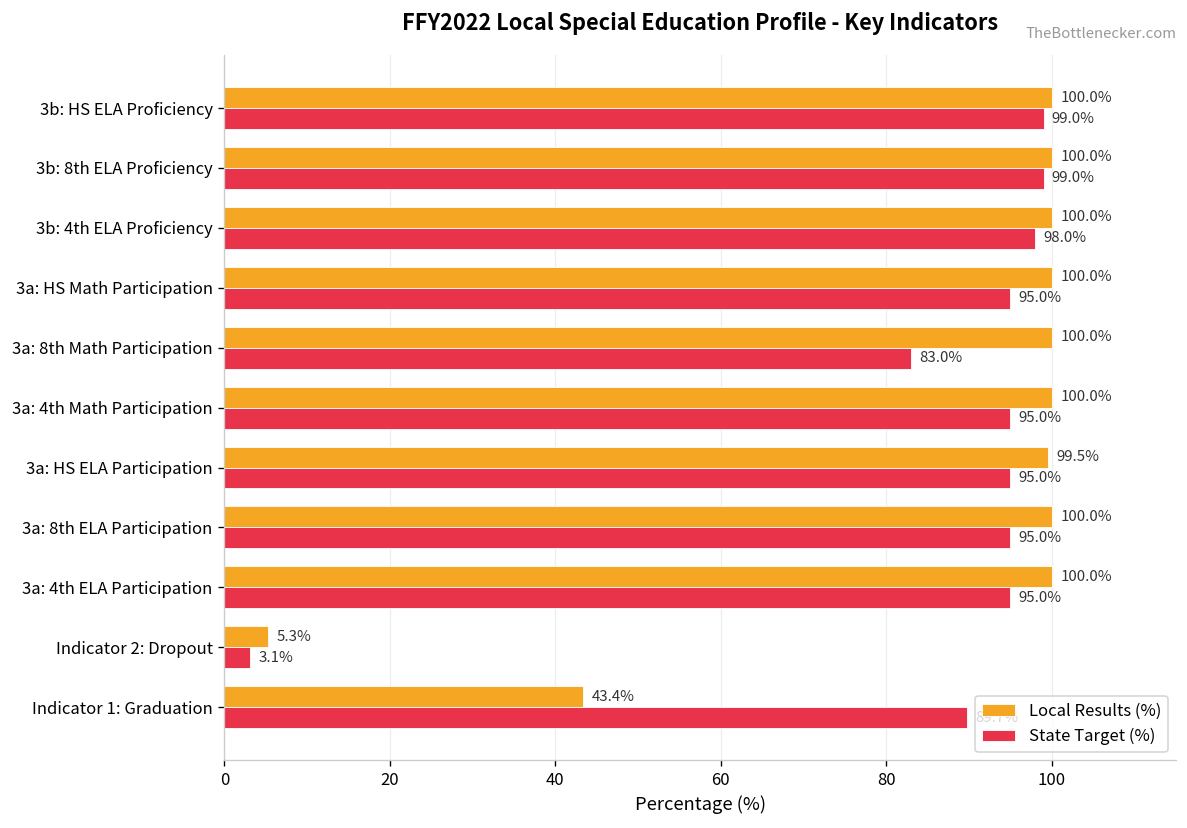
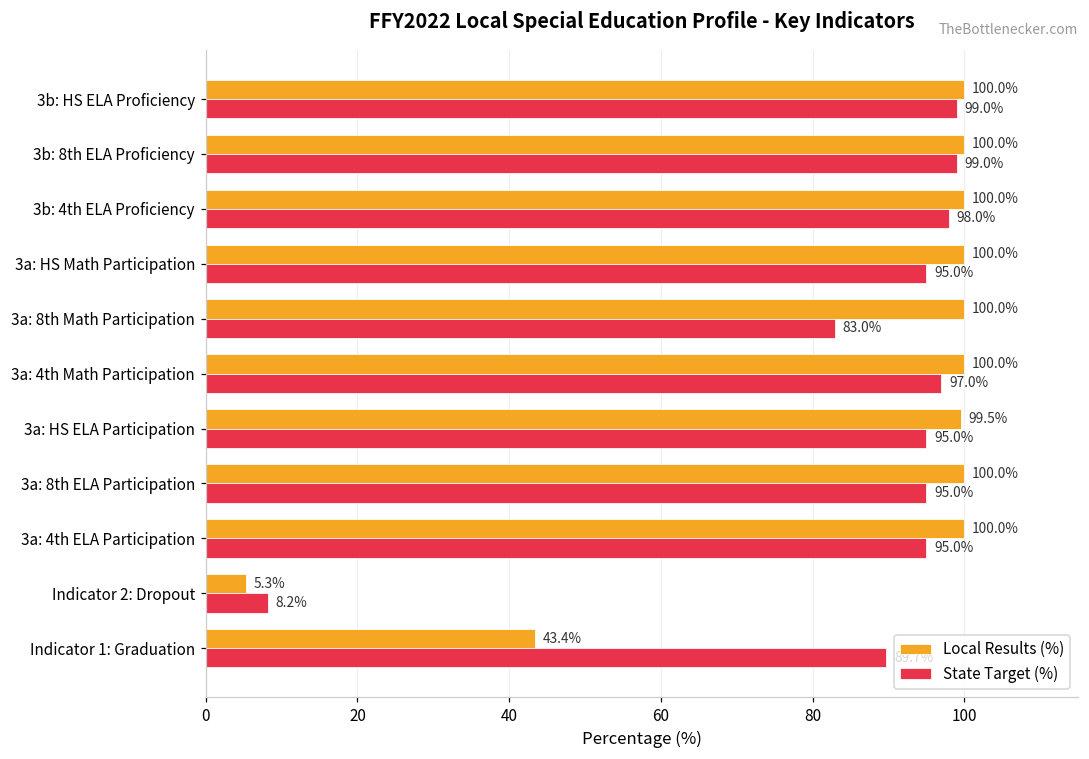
State Target (%), 3a: 4th Math Participation: 95.0% -> 97.0%
State Target (%), Indicator 2: Dropout: 3.1% -> 8.2%
